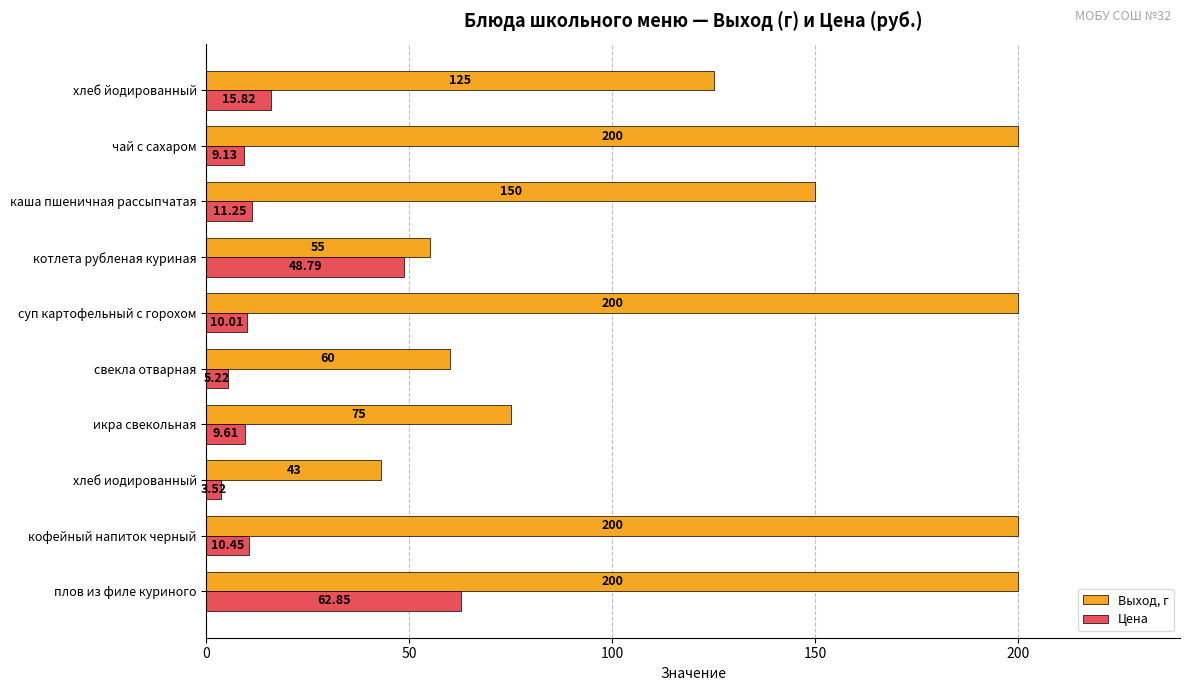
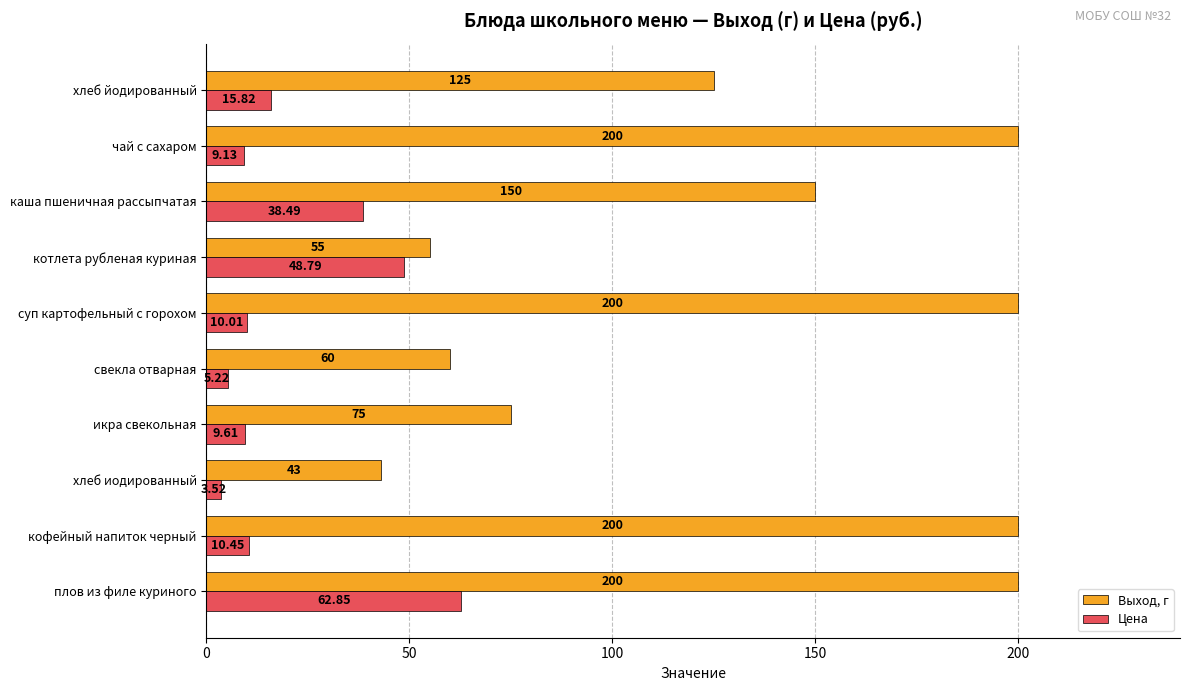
Цена, каша пшеничная рассыпчатая: 11.25 -> 38.49
